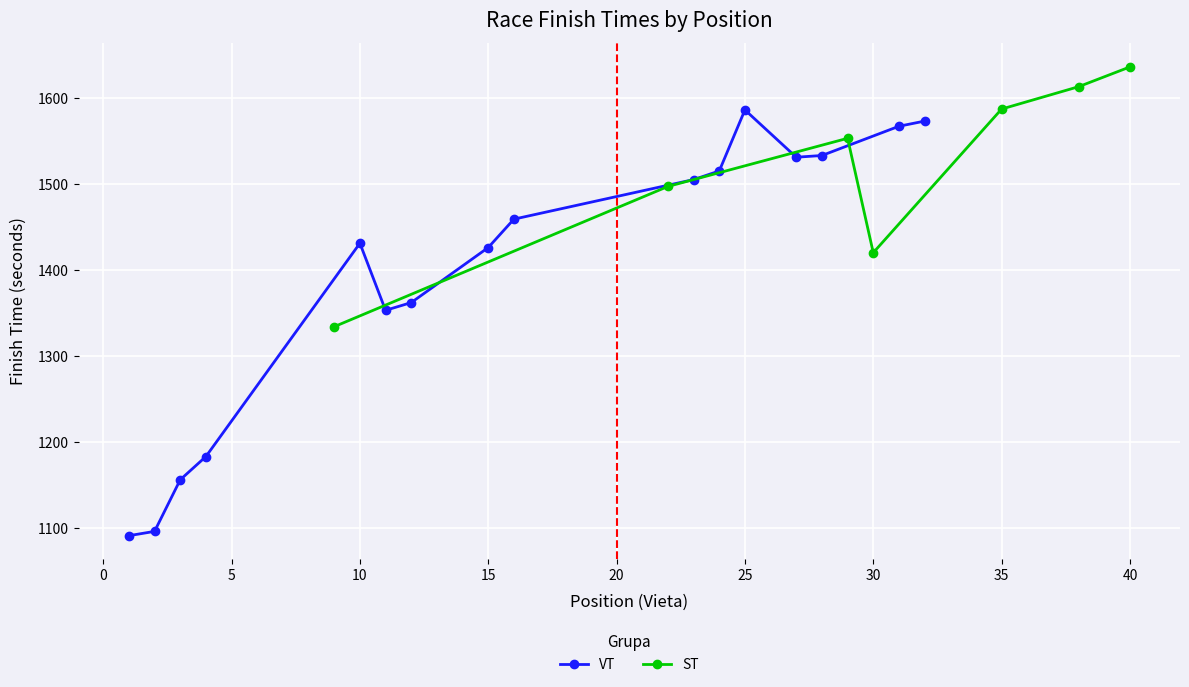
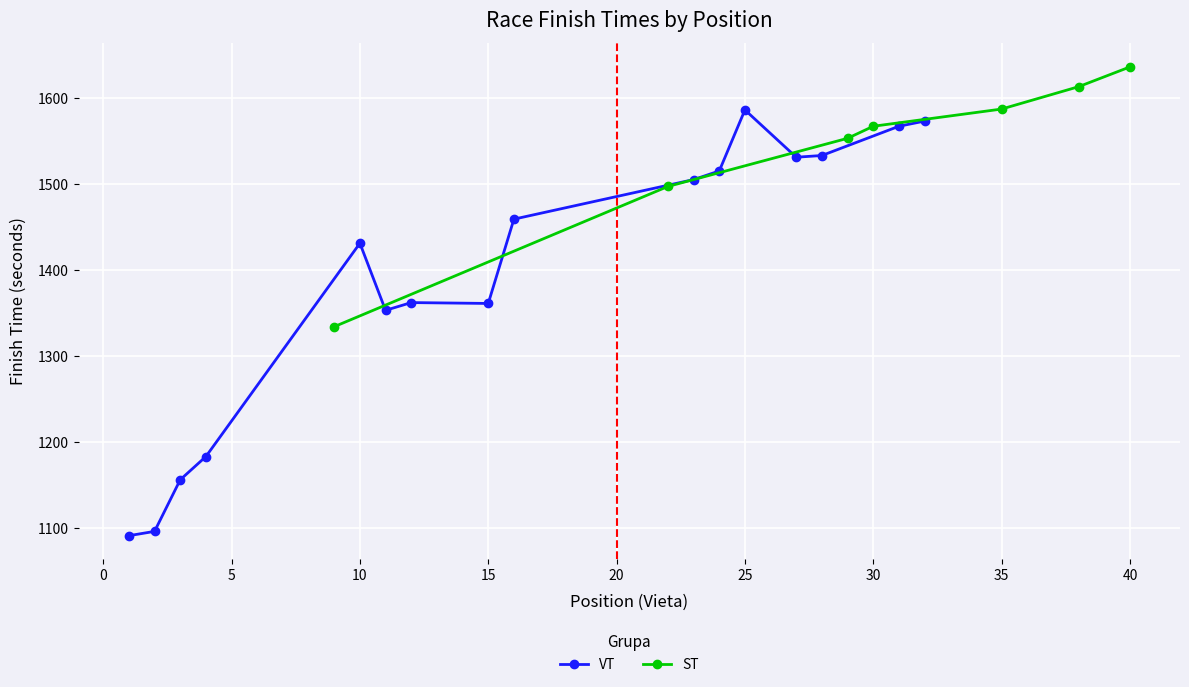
VT, 15: 1430 -> 1360
ST, 30: 1420 -> 1570
